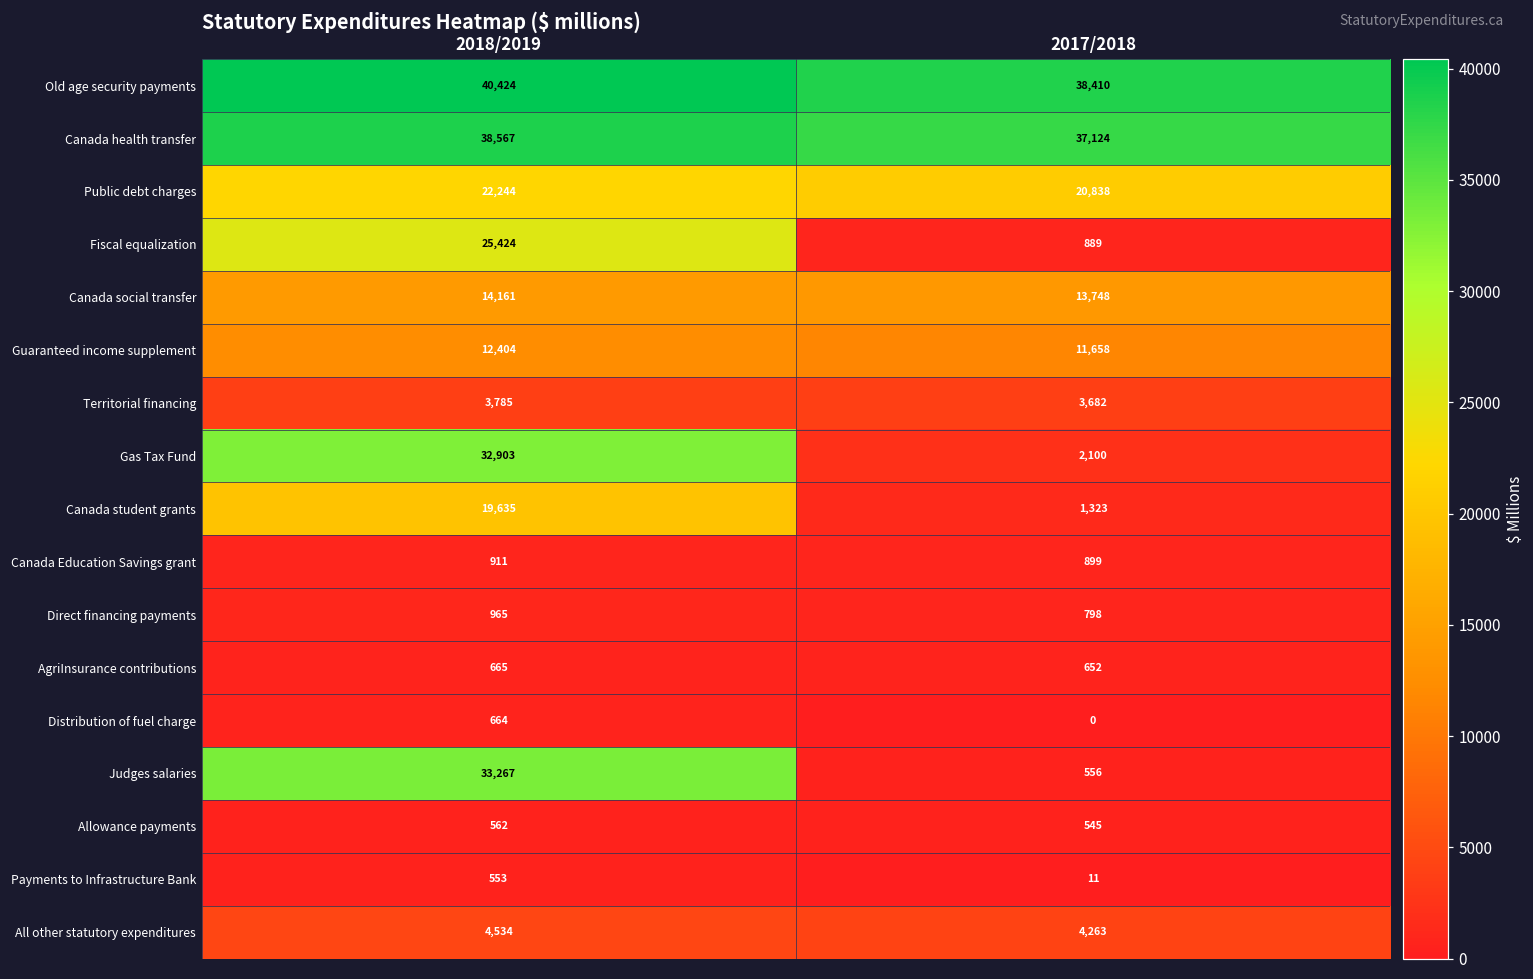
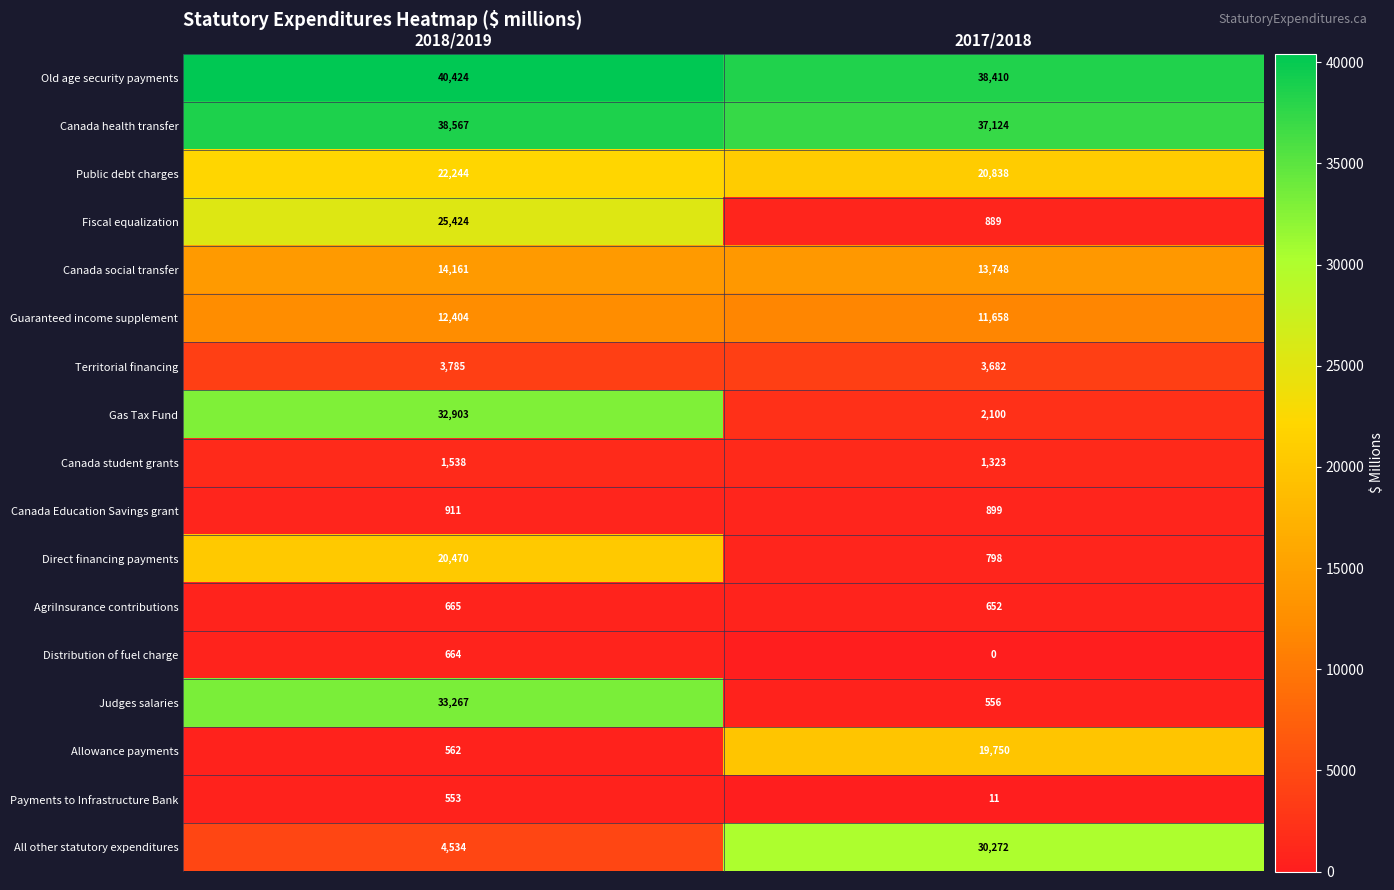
Canada student grants, 2018/2019: 19,635 -> 1,538
Direct financing payments, 2018/2019: 965 -> 20,470
Allowance payments, 2017/2018: 545 -> 19,750
All other statutory expenditures, 2017/2018: 4,263 -> 30,272
